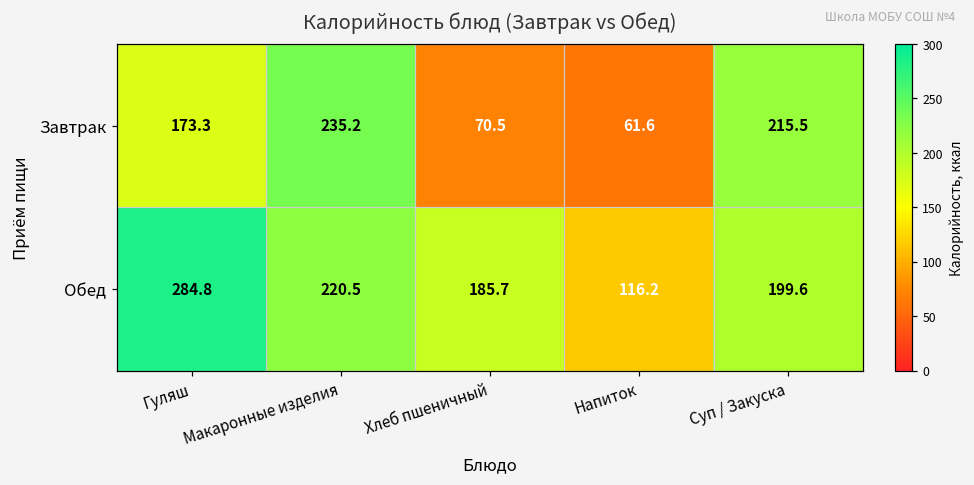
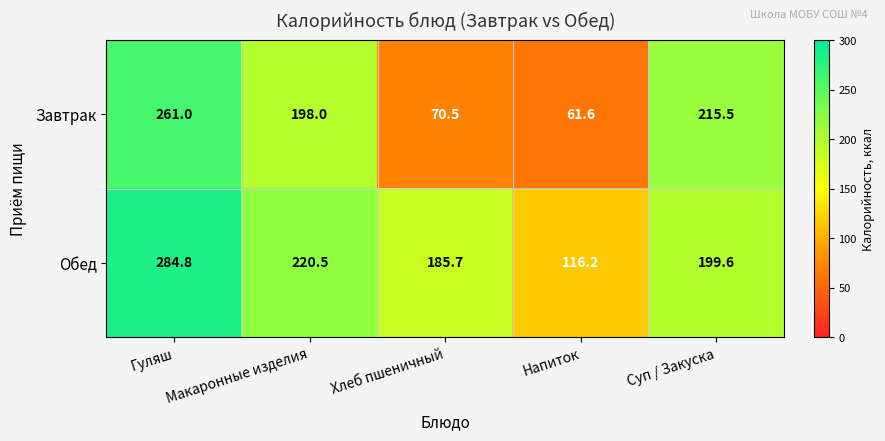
Завтрак, Гуляш: 173.3 -> 261.0
Завтрак, Макаронные изделия: 235.2 -> 198.0
